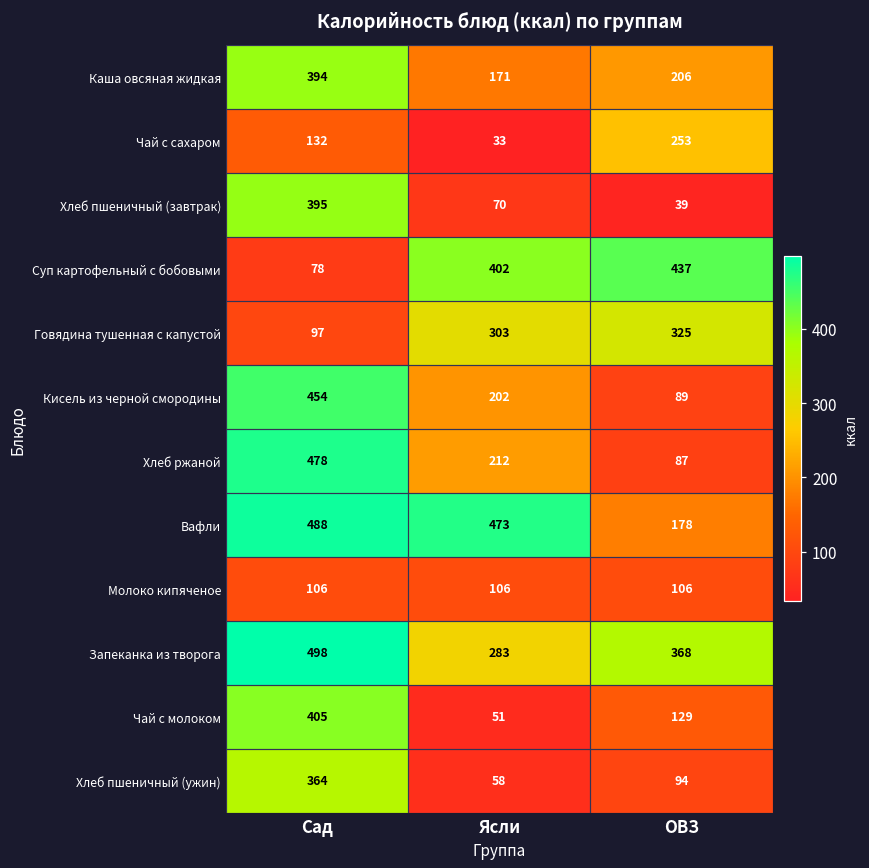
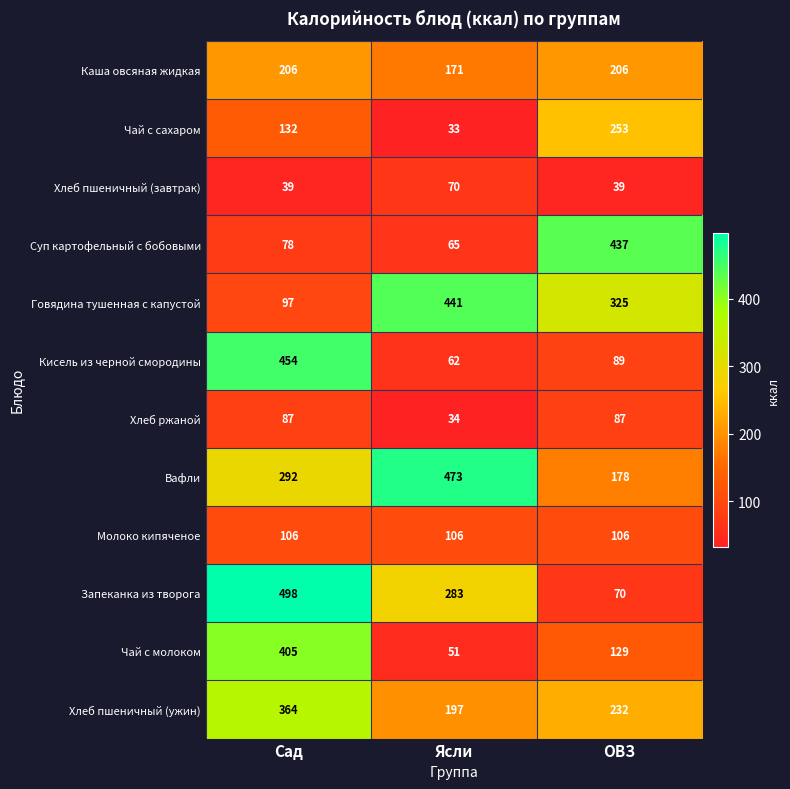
Каша овсяная жидкая, Сад: 394 -> 206
Хлеб пшеничный (завтрак), Сад: 395 -> 39
Суп картофельный с бобовыми, Ясли: 402 -> 65
Говядина тушенная с капустой, Ясли: 303 -> 441
Кисель из черной смородины, Ясли: 202 -> 62
Хлеб ржаной, Сад: 478 -> 87
Хлеб ржаной, Ясли: 212 -> 34
Вафли, Сад: 488 -> 292
Запеканка из творога, ОВЗ: 368 -> 70
Хлеб пшеничный (ужин), Ясли: 58 -> 197
Хлеб пшеничный (ужин), ОВЗ: 94 -> 232
